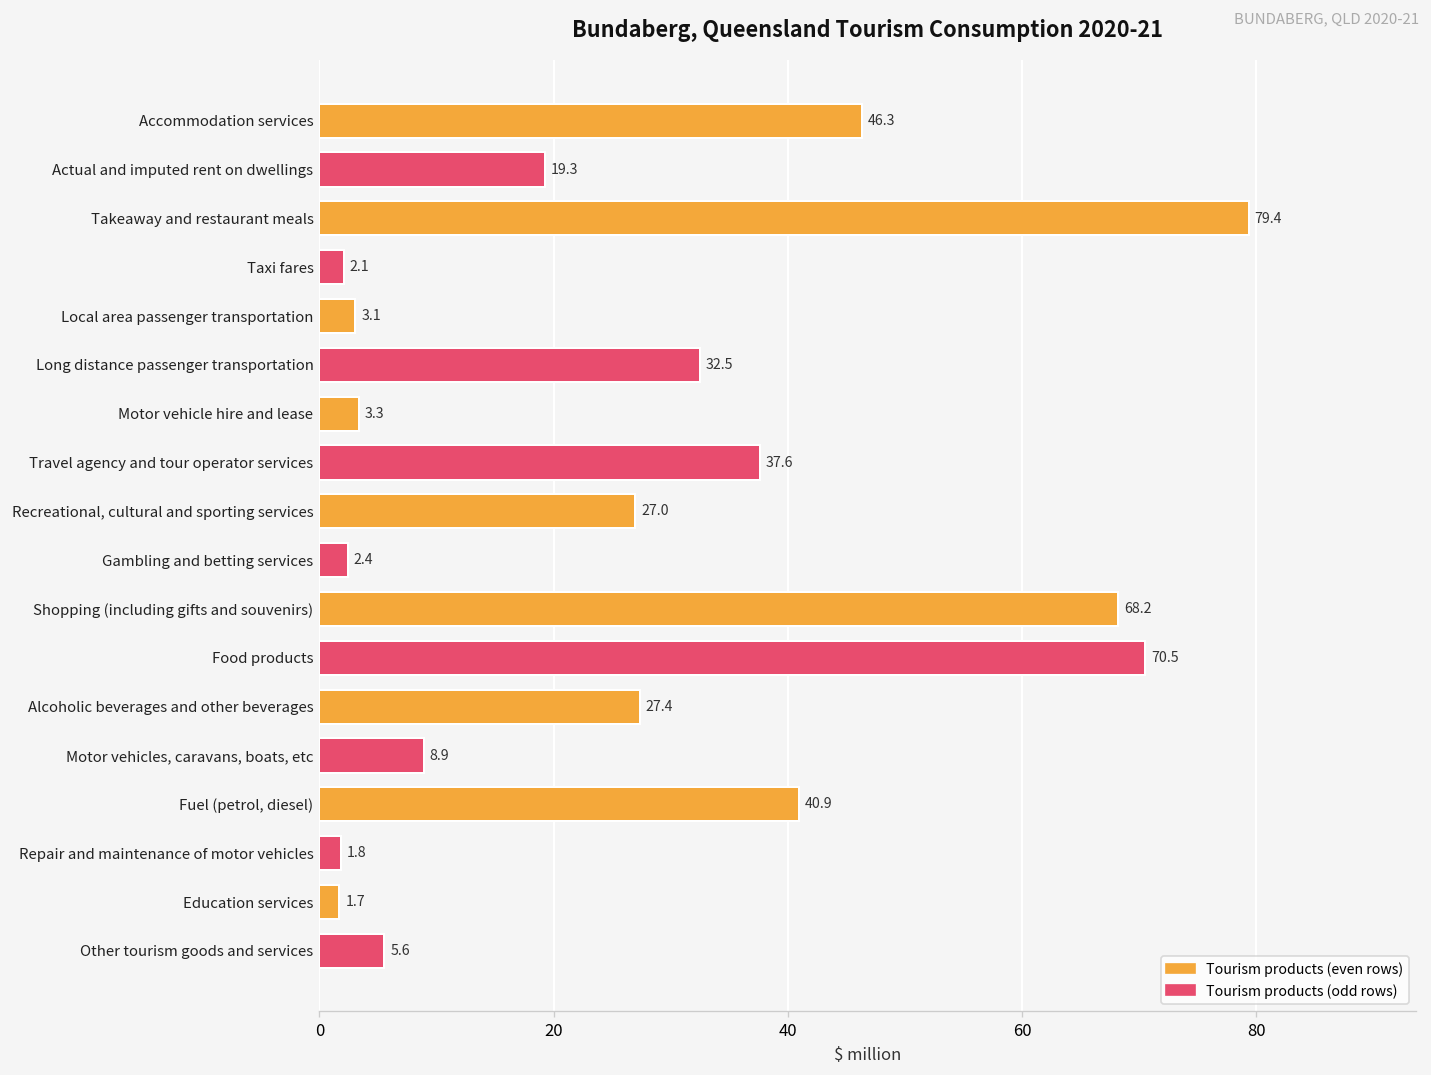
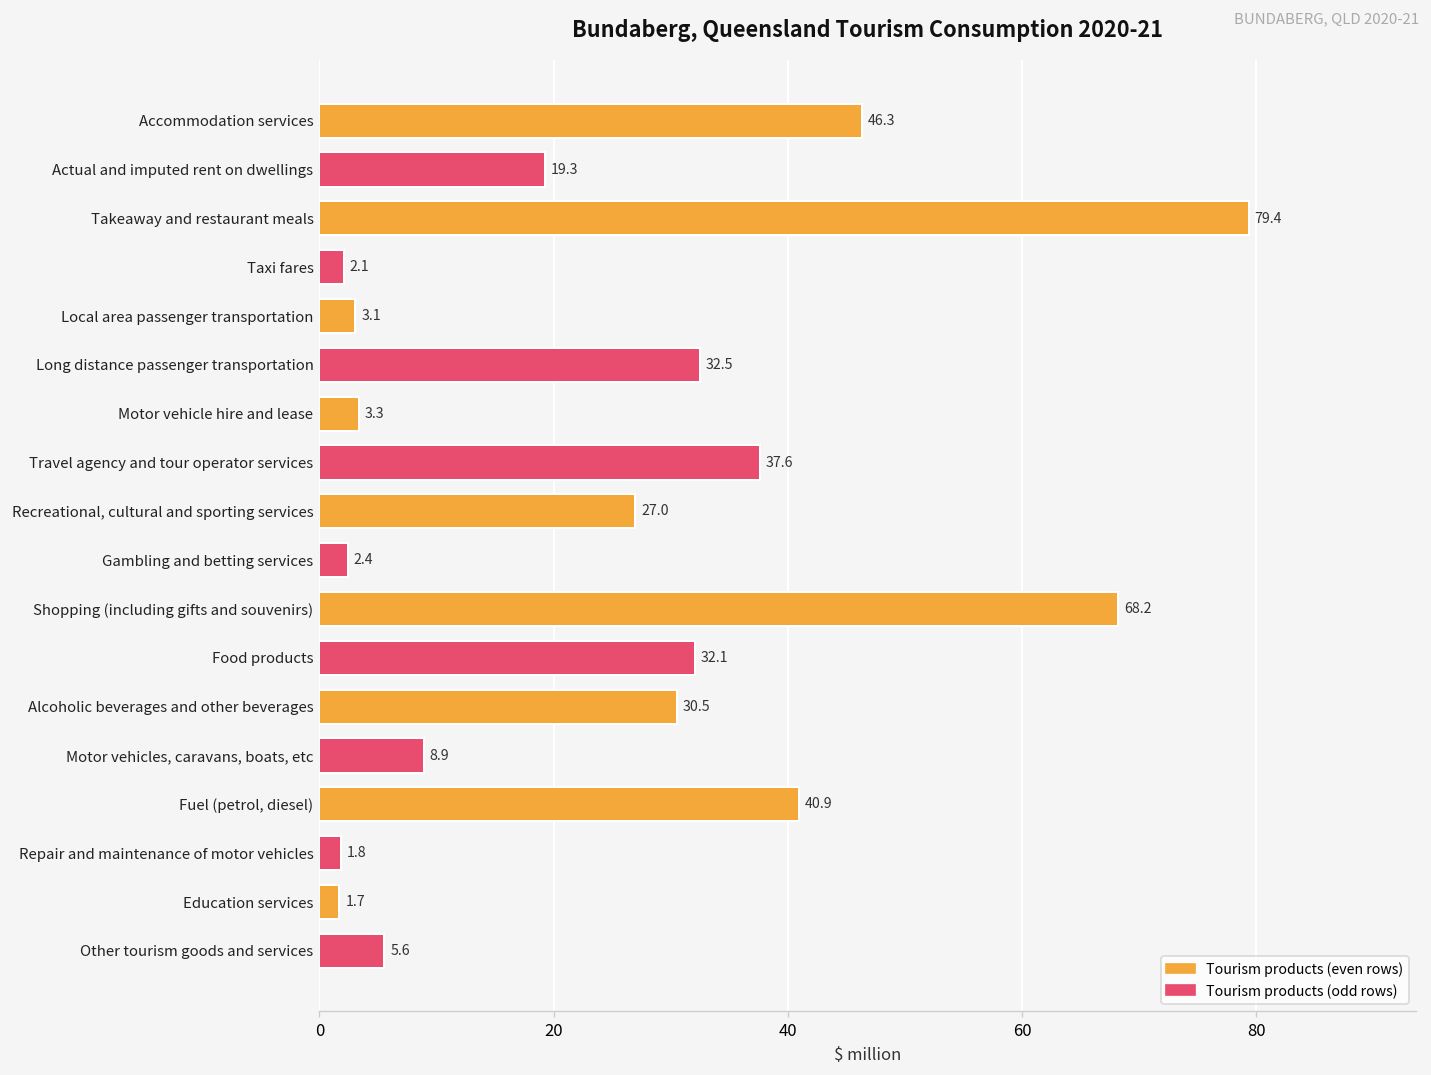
Food products: 70.5 -> 32.1
Alcoholic beverages and other beverages: 27.4 -> 30.5
